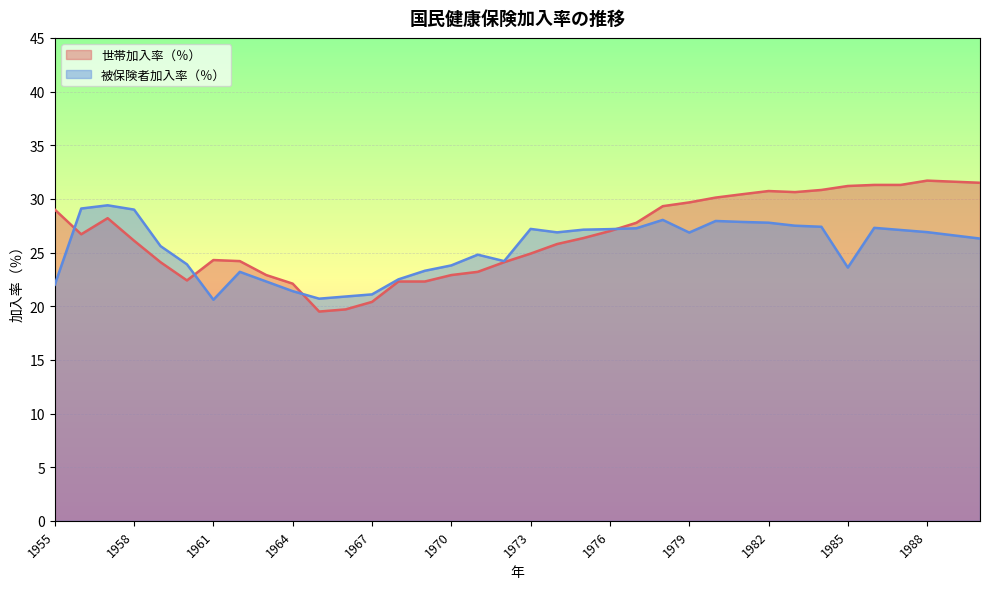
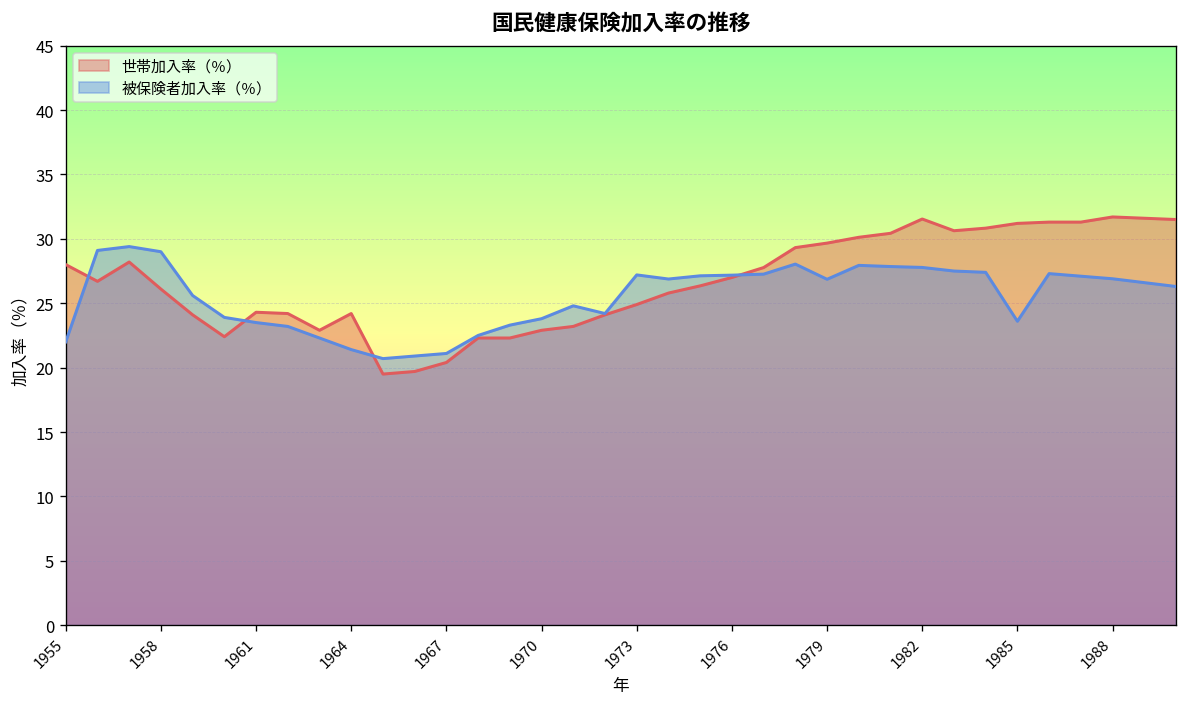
世帯加入率（％）, 1955: 29 -> 28
被保険者加入率（％）, 1961: 20.6 -> 23.5
世帯加入率（％）, 1964: 22.1 -> 24.2
世帯加入率（％）, 1982: 30.7 -> 31.5
